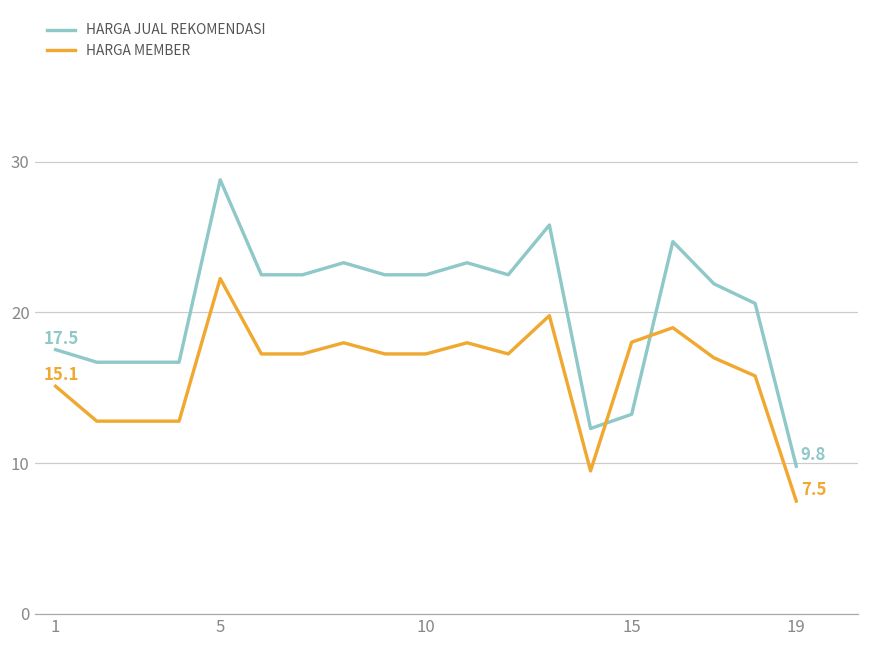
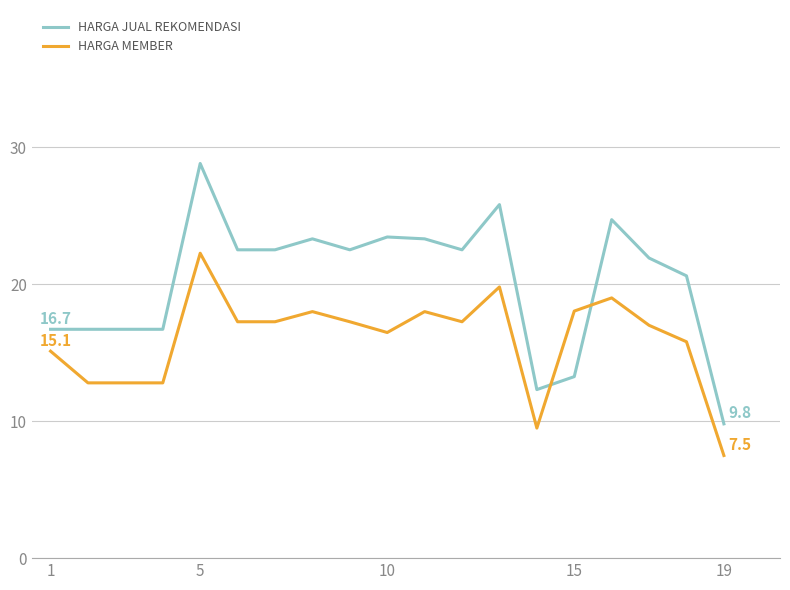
HARGA JUAL REKOMENDASI, 1: 17.5 -> 16.7
HARGA JUAL REKOMENDASI, 10: 22.5 -> 23.4
HARGA MEMBER, 10: 17.3 -> 16.5
